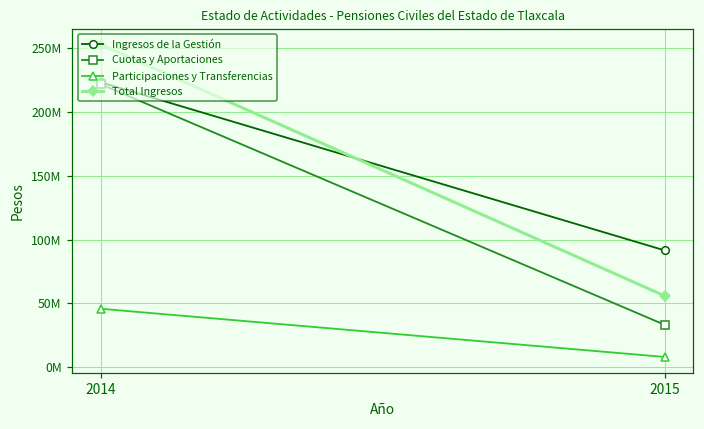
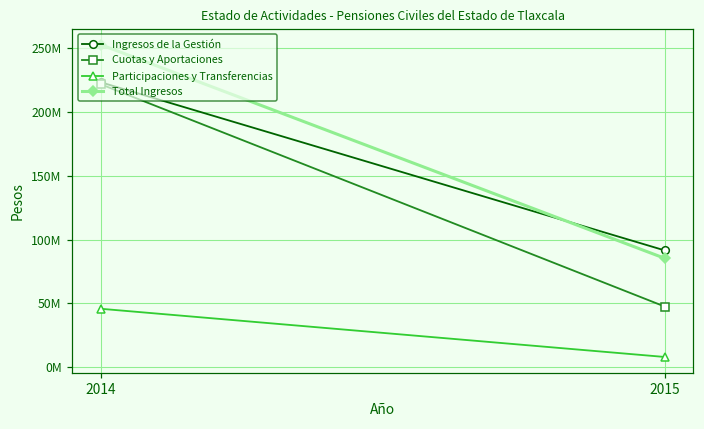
Cuotas y Aportaciones, 2015: 33000000 -> 48000000
Total Ingresos, 2015: 56000000 -> 85000000
